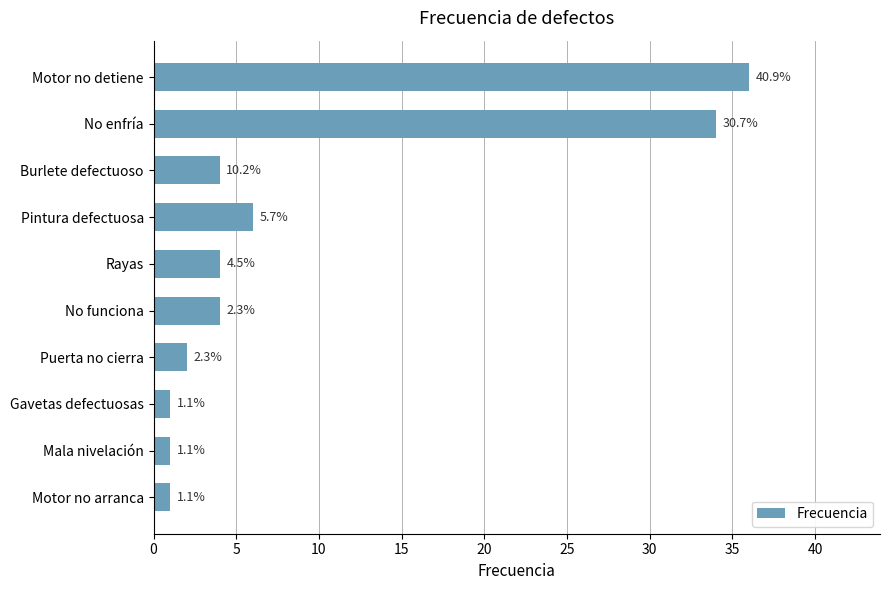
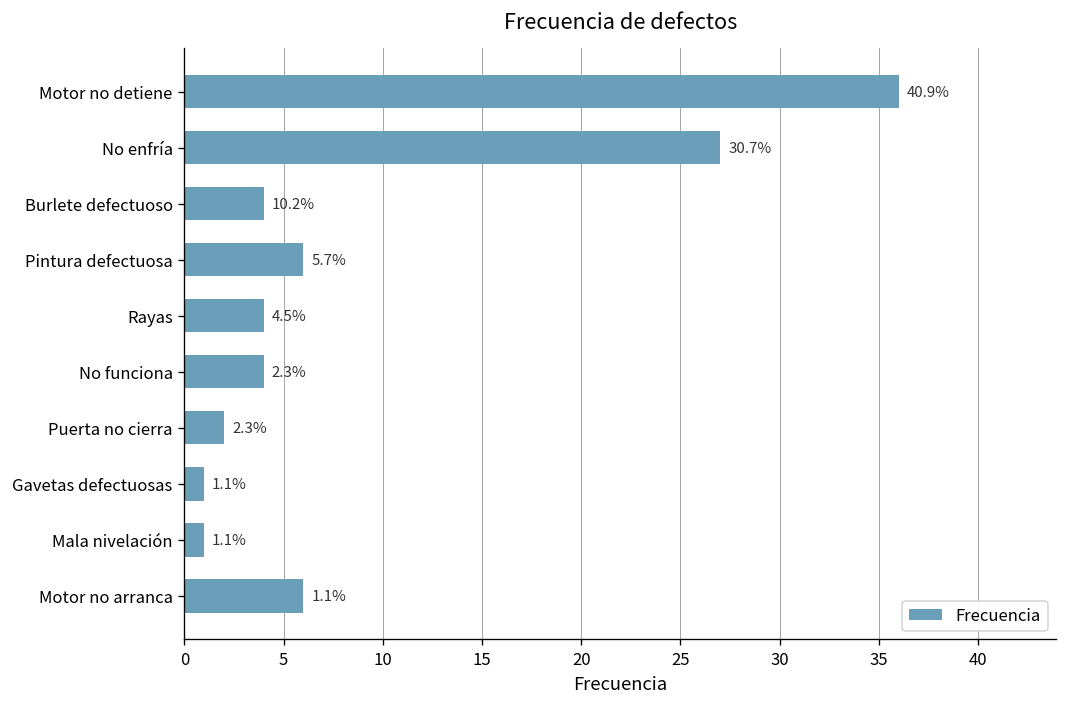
No enfría: 34 -> 27
Motor no arranca: 1 -> 6
